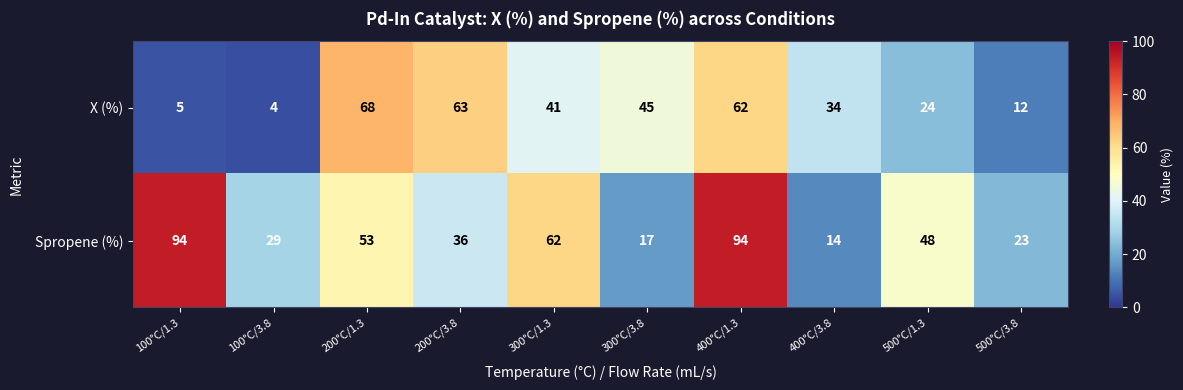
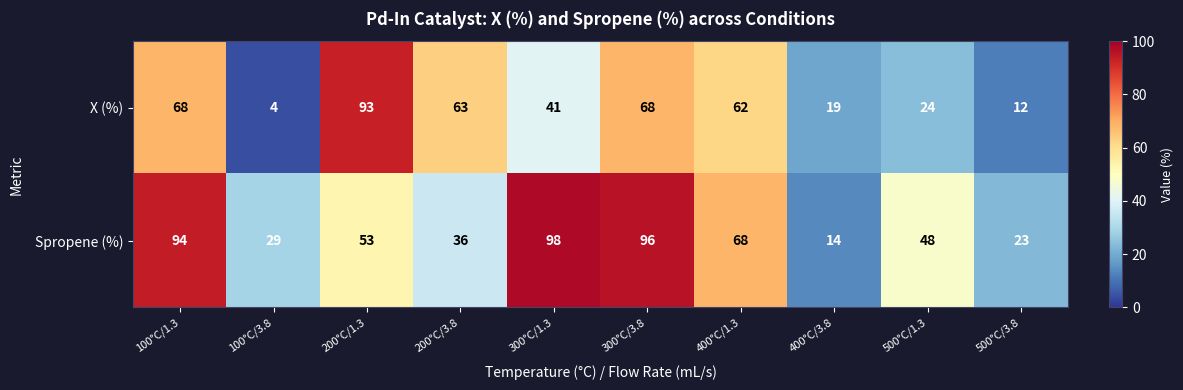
X (%), 100°C/1.3: 5 -> 68
X (%), 200°C/1.3: 68 -> 93
X (%), 300°C/3.8: 45 -> 68
X (%), 400°C/3.8: 34 -> 19
Spropene (%), 300°C/1.3: 62 -> 98
Spropene (%), 300°C/3.8: 17 -> 96
Spropene (%), 400°C/1.3: 94 -> 68
